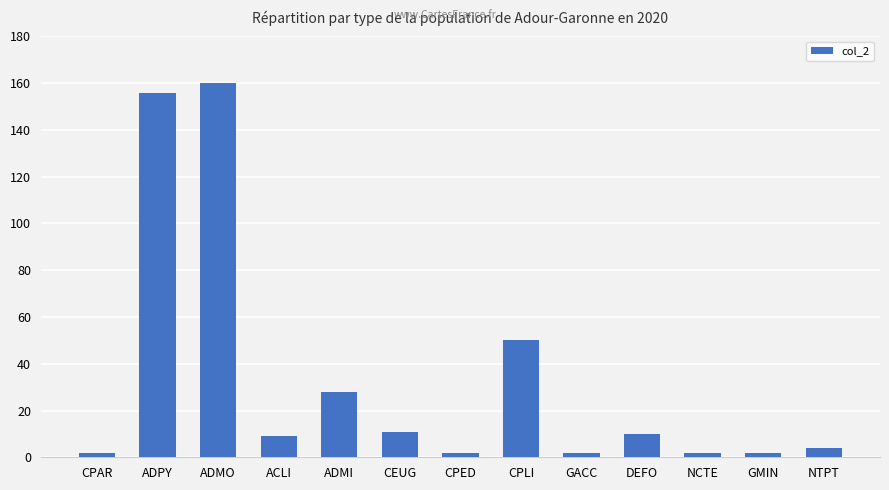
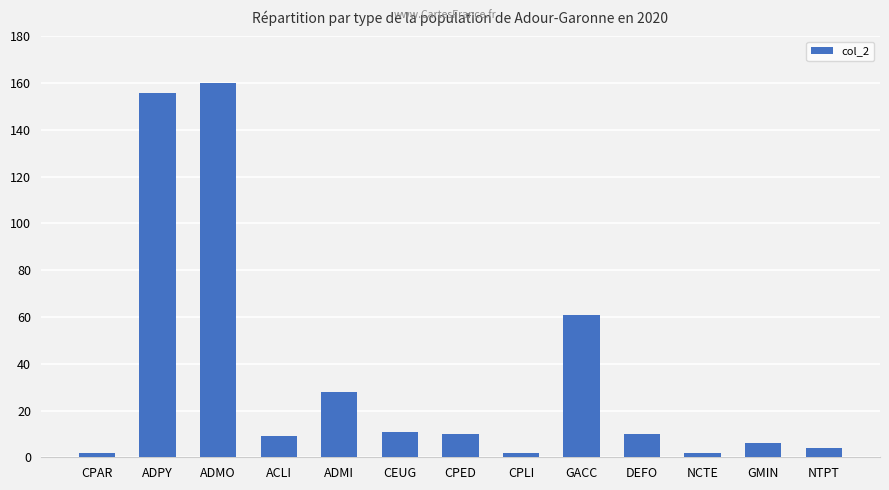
CPED: 2 -> 10
CPLI: 50 -> 2
GACC: 2 -> 61
GMIN: 2 -> 6
